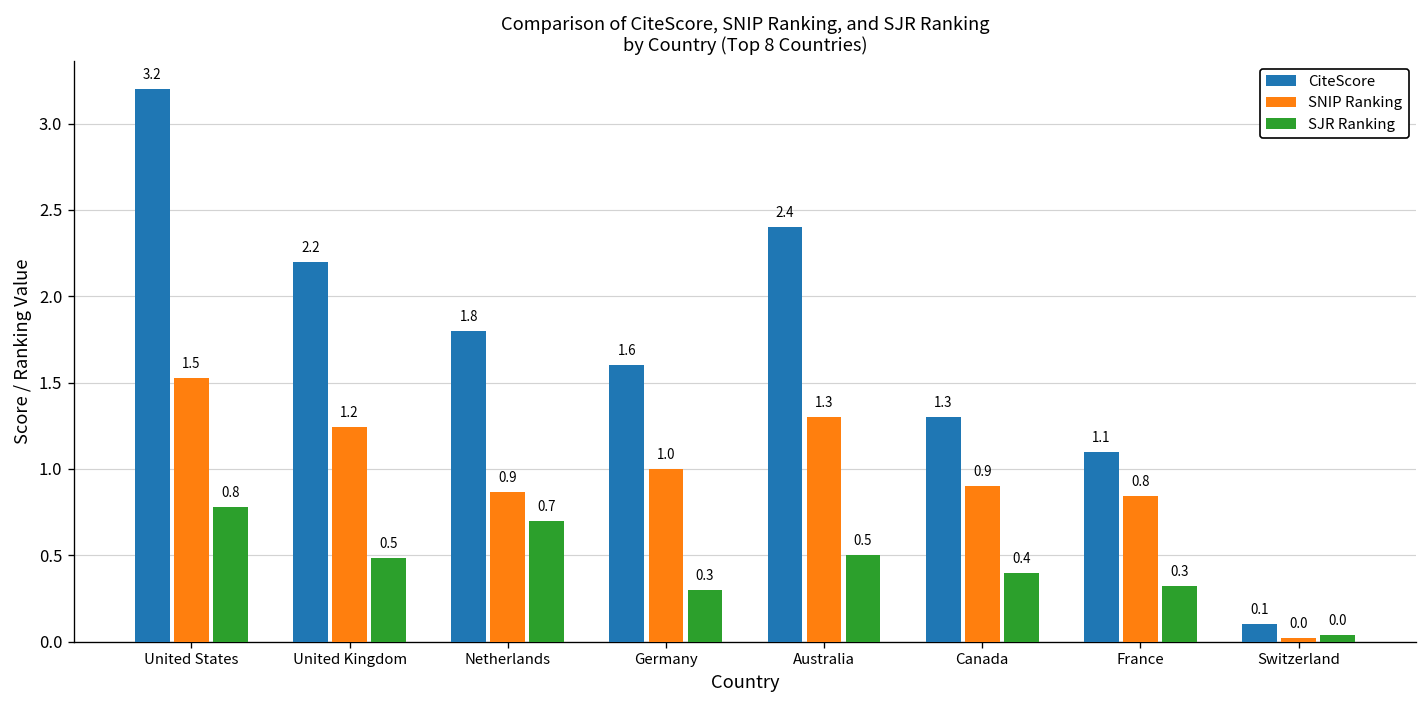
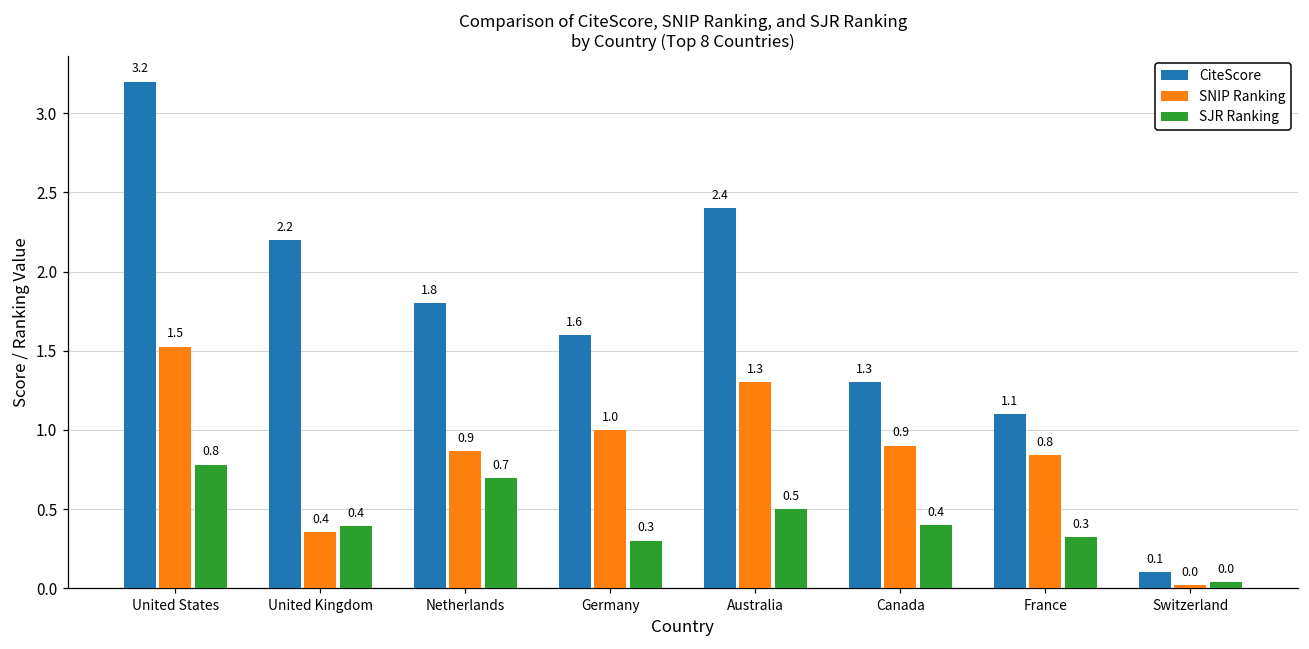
SNIP Ranking, United Kingdom: 1.2 -> 0.4
SJR Ranking, United Kingdom: 0.5 -> 0.4
